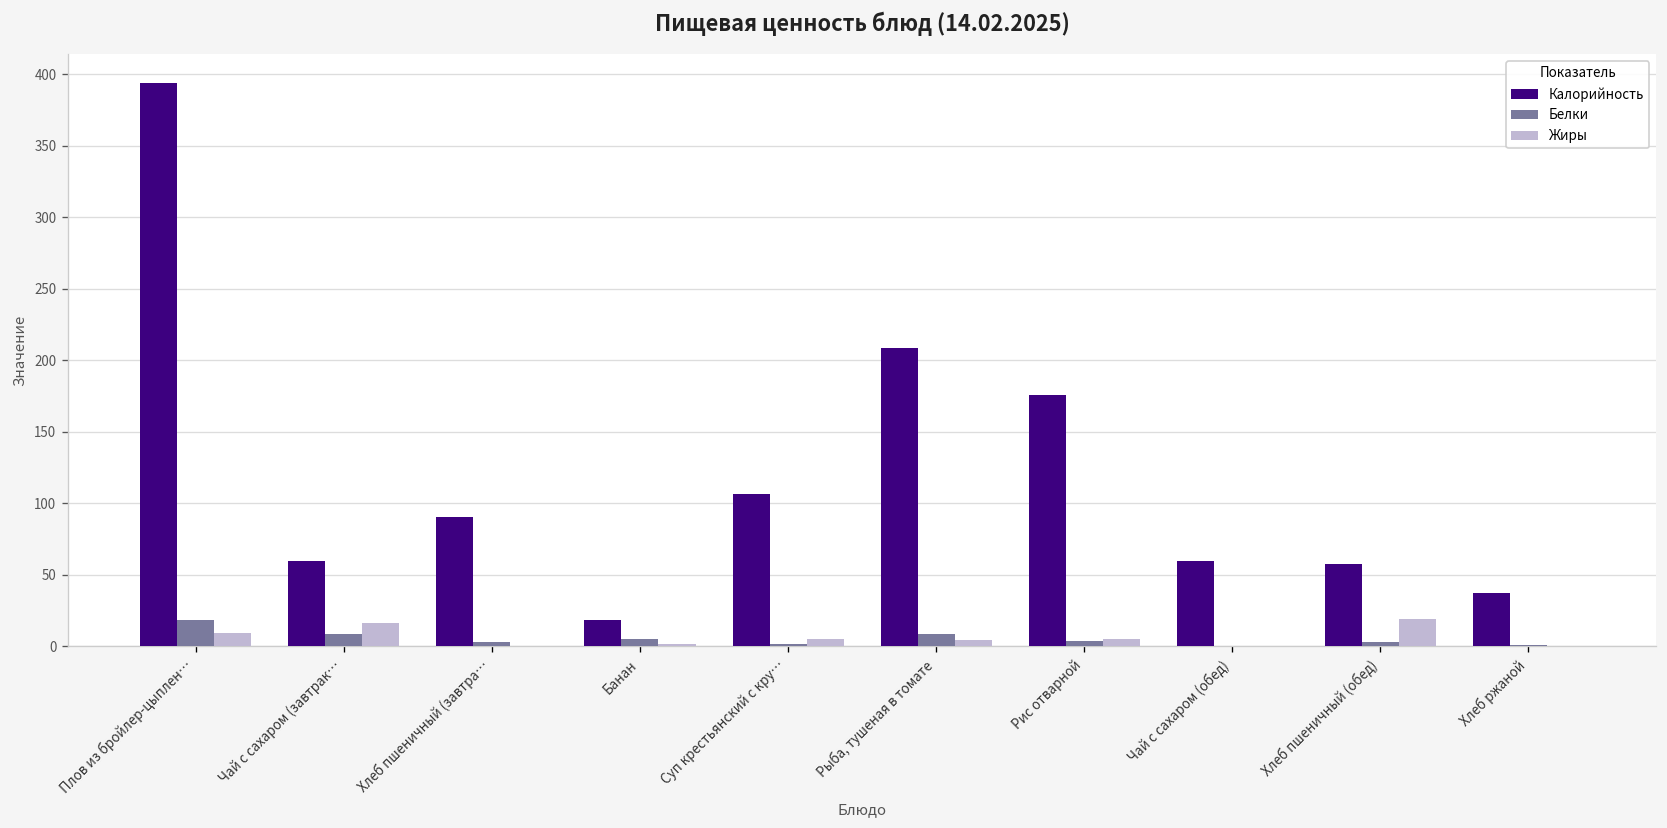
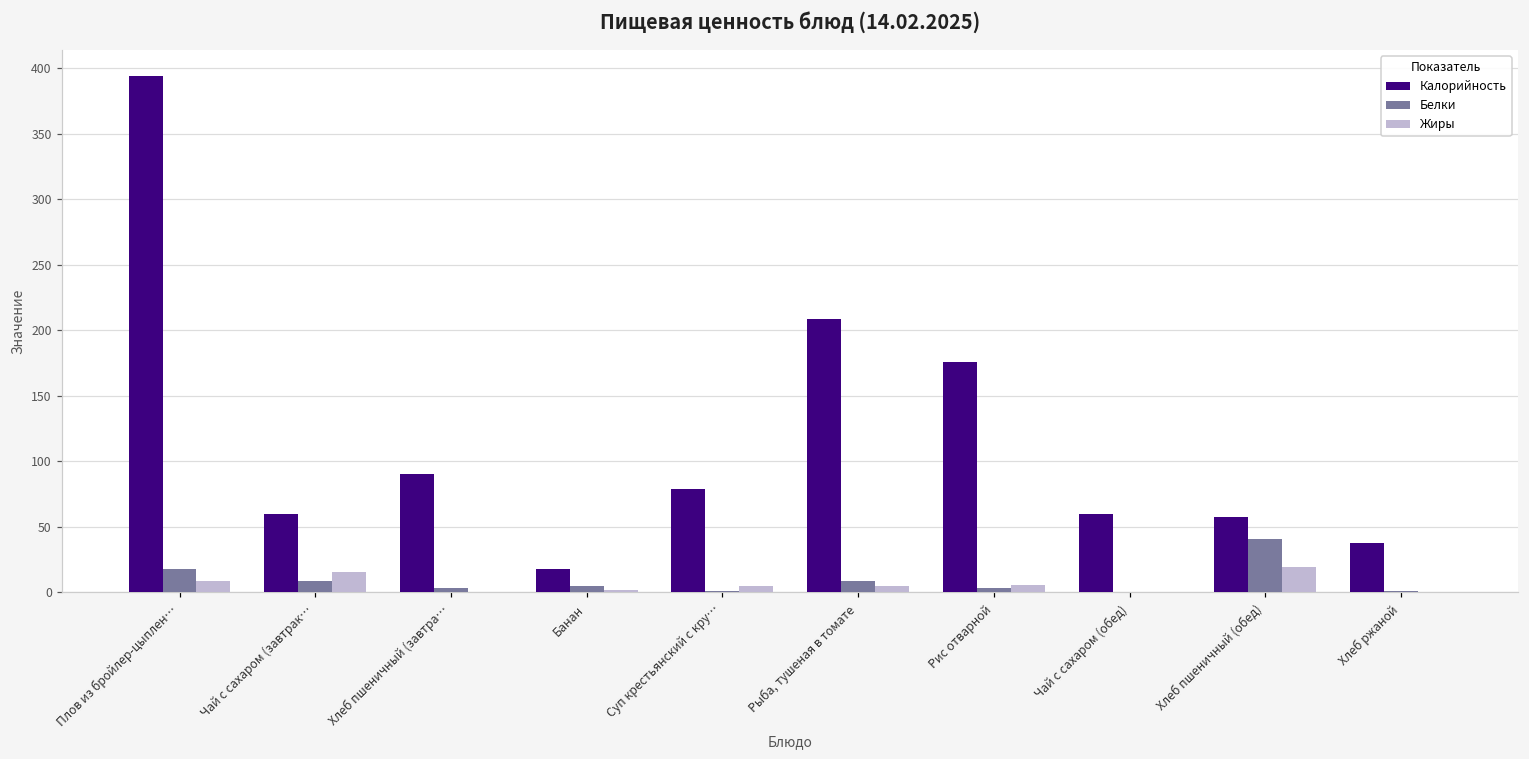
Калорийность, Суп крестьянский с кру…: 106 -> 79
Белки, Хлеб пшеничный (обед): 3 -> 40
